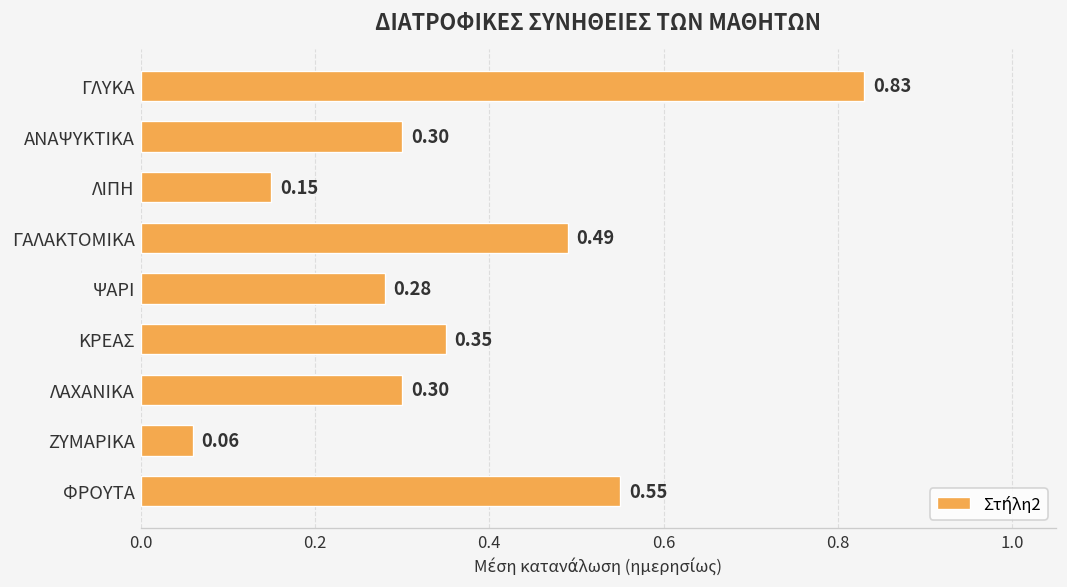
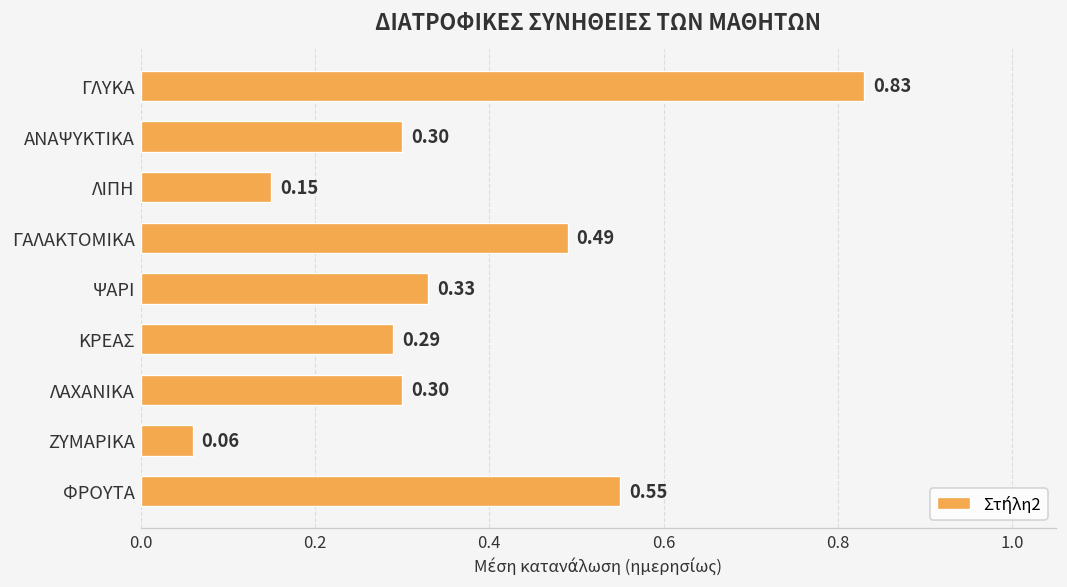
ΨΑΡΙ: 0.28 -> 0.33
ΚΡΕΑΣ: 0.35 -> 0.29
